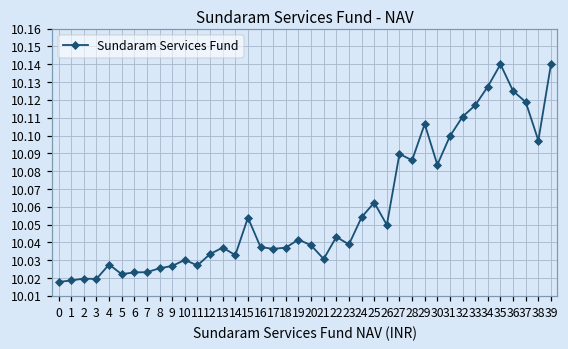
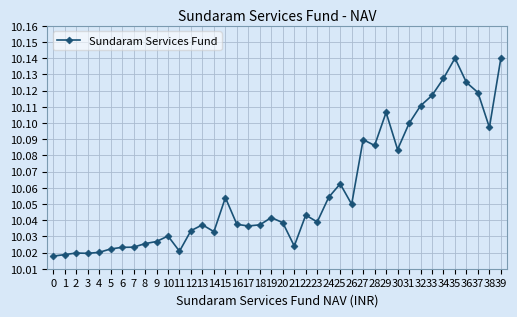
4: 10.028 -> 10.020
11: 10.027 -> 10.021
21: 10.031 -> 10.024
